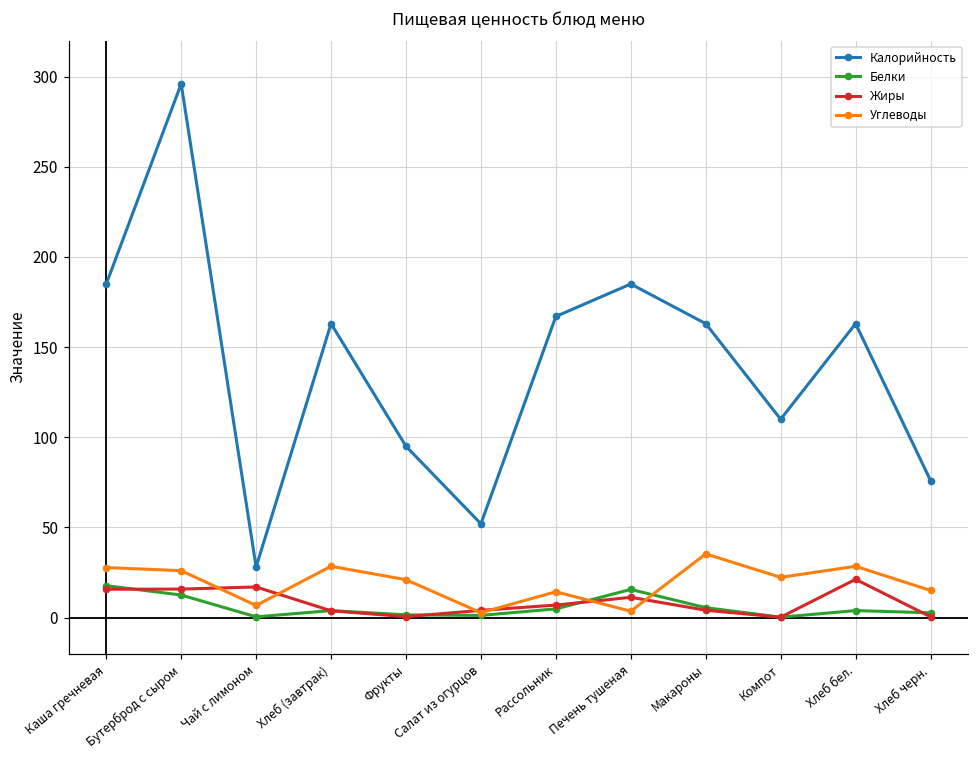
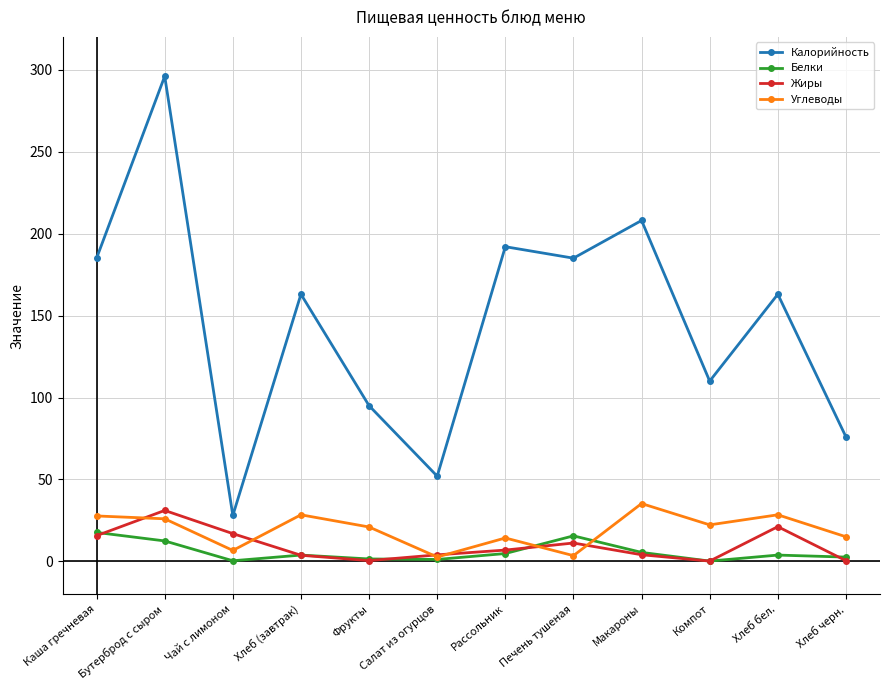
Жиры, Бутерброд с сыром: 16 -> 31
Калорийность, Рассольник: 167 -> 192
Калорийность, Макароны: 163 -> 208
